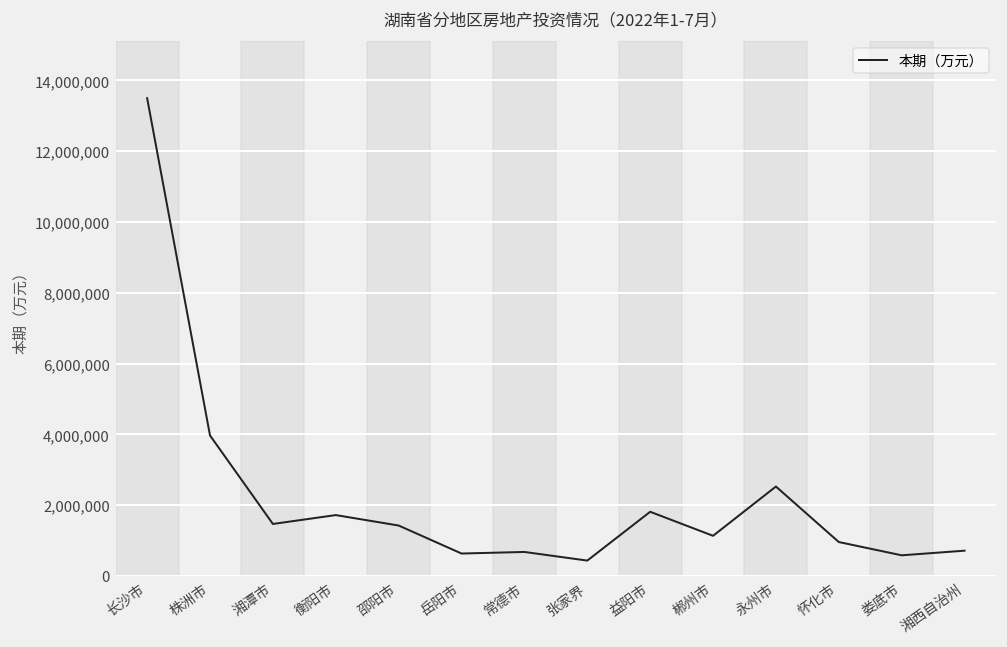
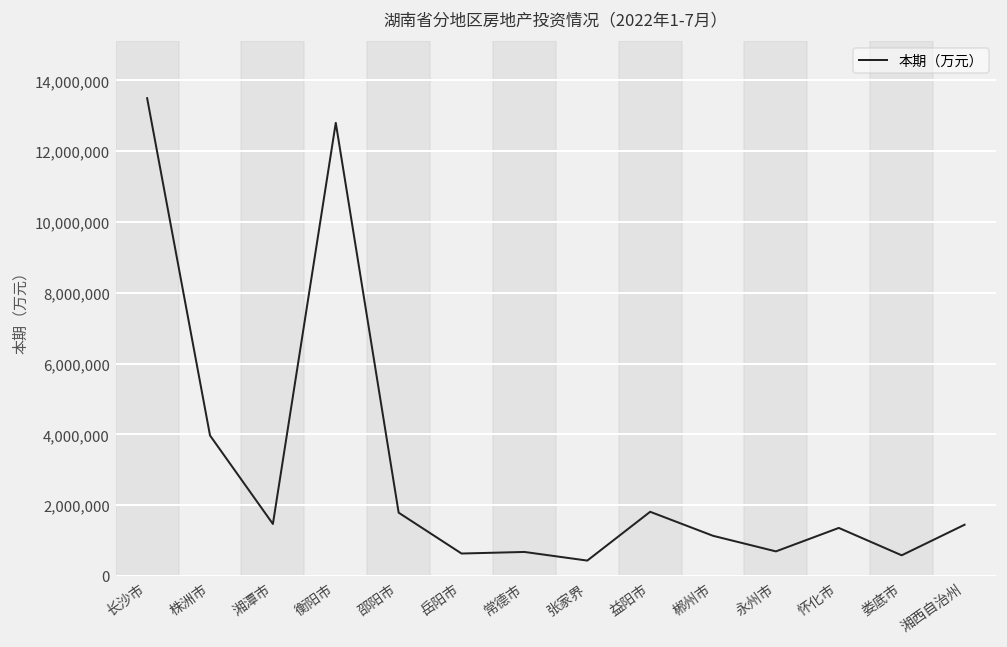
衡阳市: 1,700,000 -> 12,800,000
邵阳市: 1,400,000 -> 1,800,000
永州市: 2,500,000 -> 700,000
怀化市: 1,000,000 -> 1,400,000
湘西自治州: 700,000 -> 1,400,000
